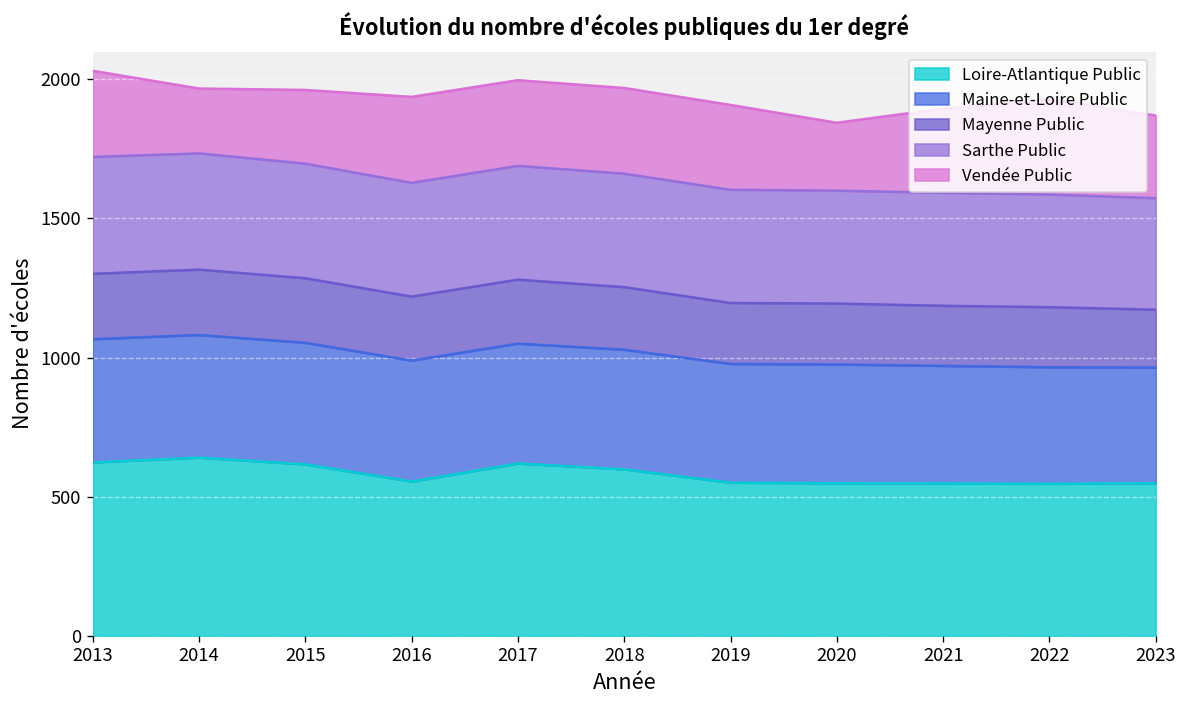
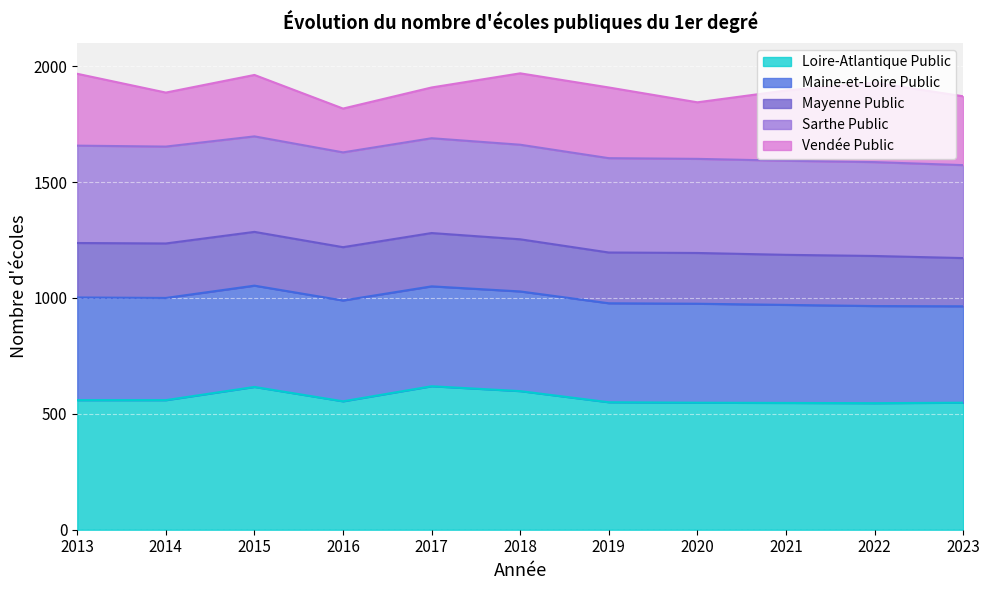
Loire-Atlantique Public, 2013: 620 -> 560
Loire-Atlantique Public, 2014: 640 -> 560
Vendée Public, 2016: 310 -> 190
Vendée Public, 2017: 310 -> 220
